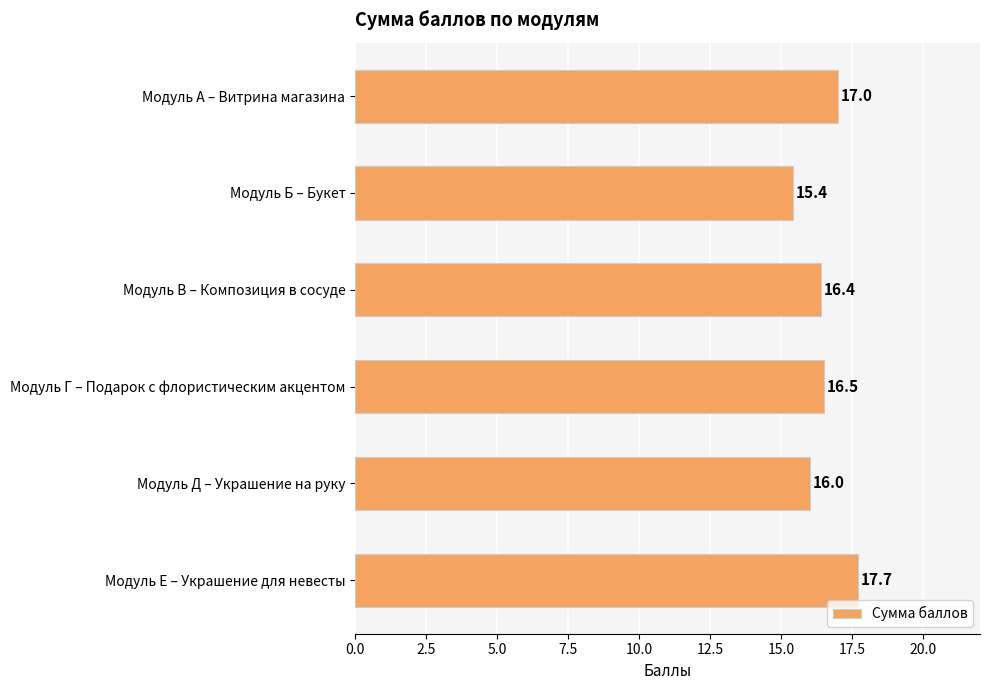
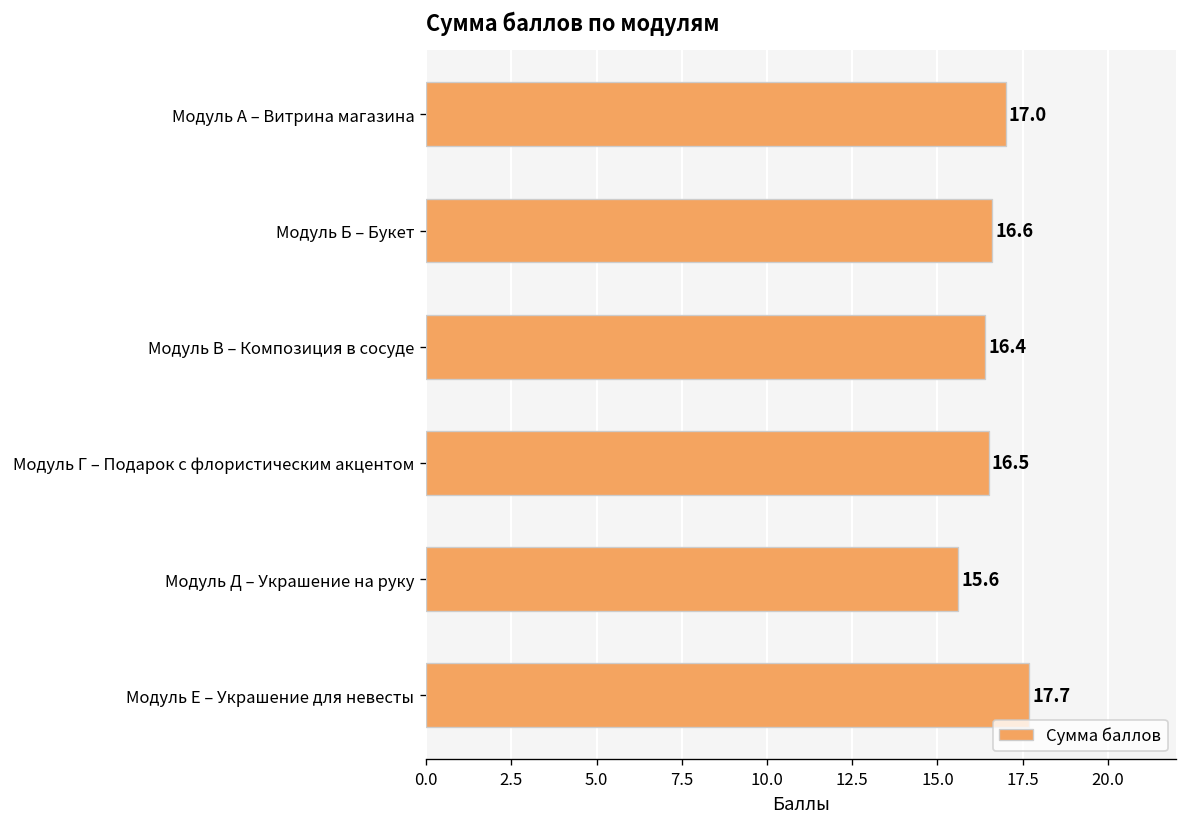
Модуль Б – Букет: 15.4 -> 16.6
Модуль Д – Украшение на руку: 16.0 -> 15.6
